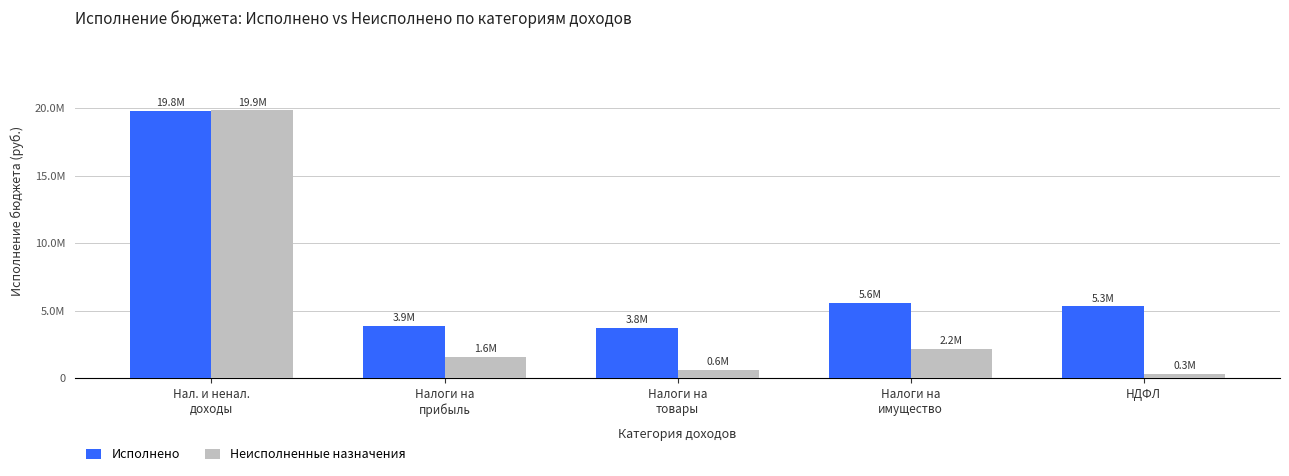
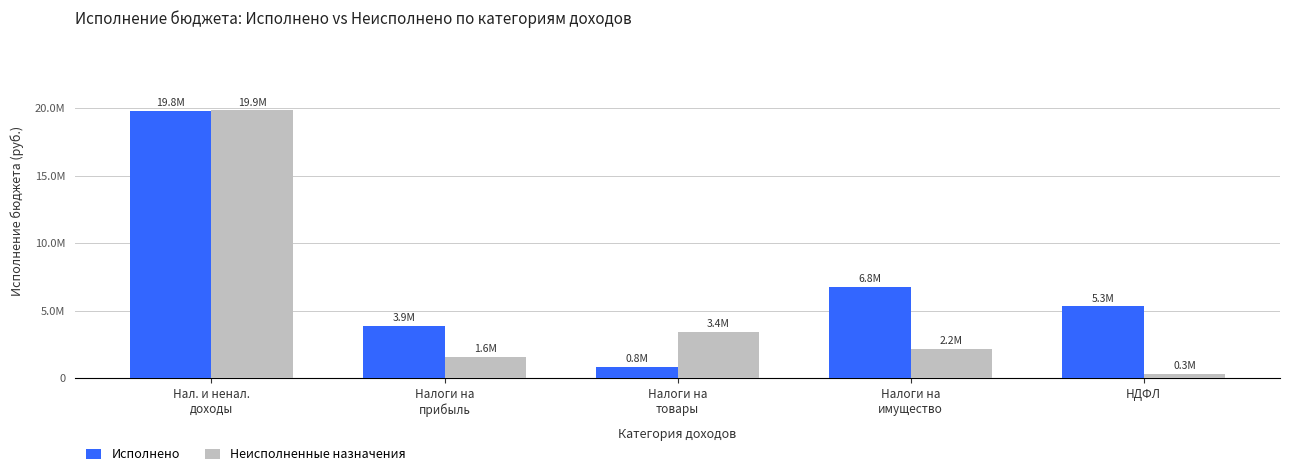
Исполнено, Налоги на товары: 3.8M -> 0.8M
Неисполненные назначения, Налоги на товары: 0.6M -> 3.4M
Исполнено, Налоги на имущество: 5.6M -> 6.8M
